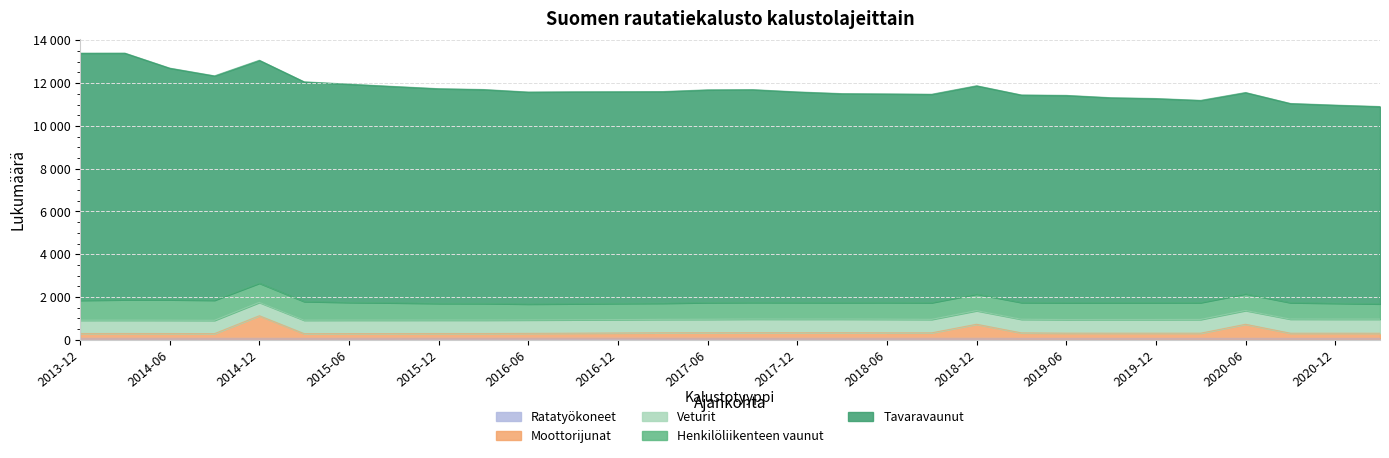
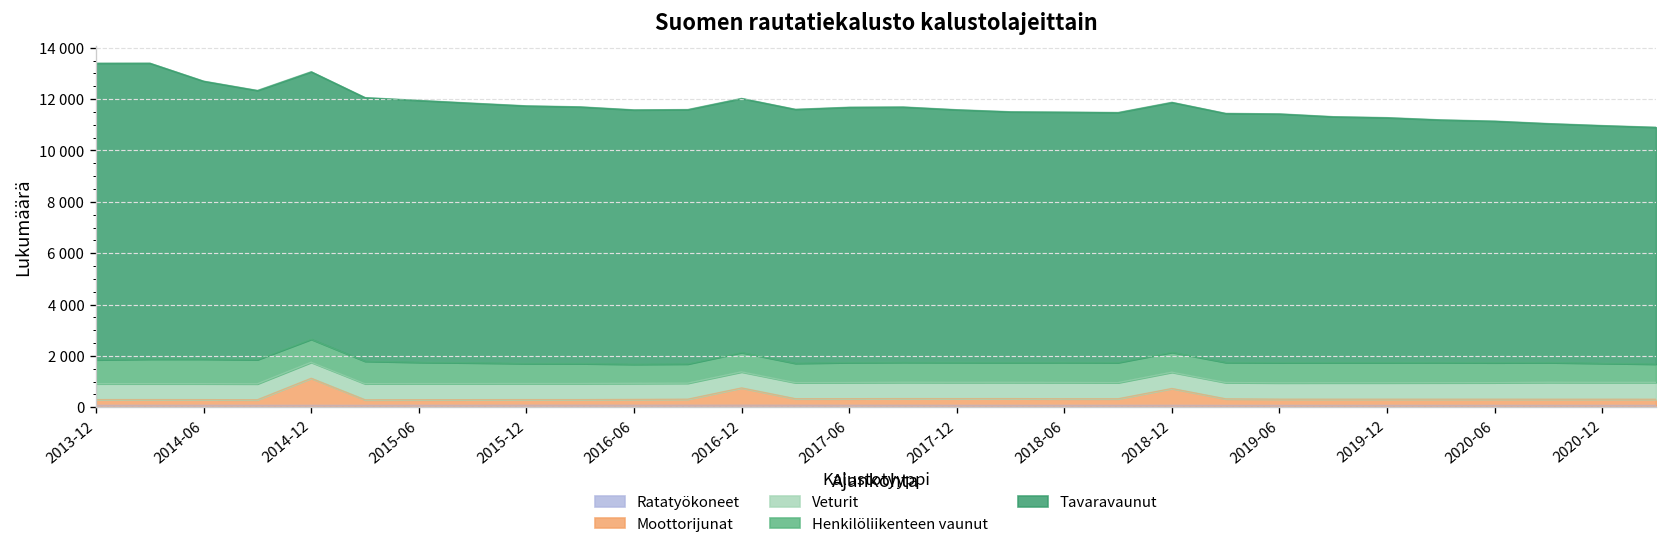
Moottorijunat, 2016-12: 200 -> 700
Moottorijunat, 2020-06: 700 -> 200
